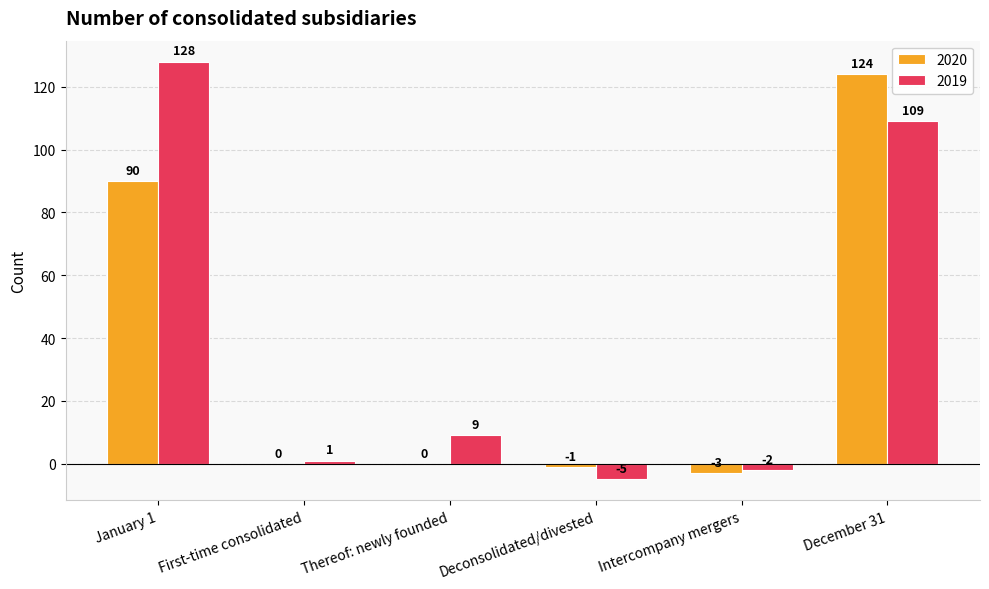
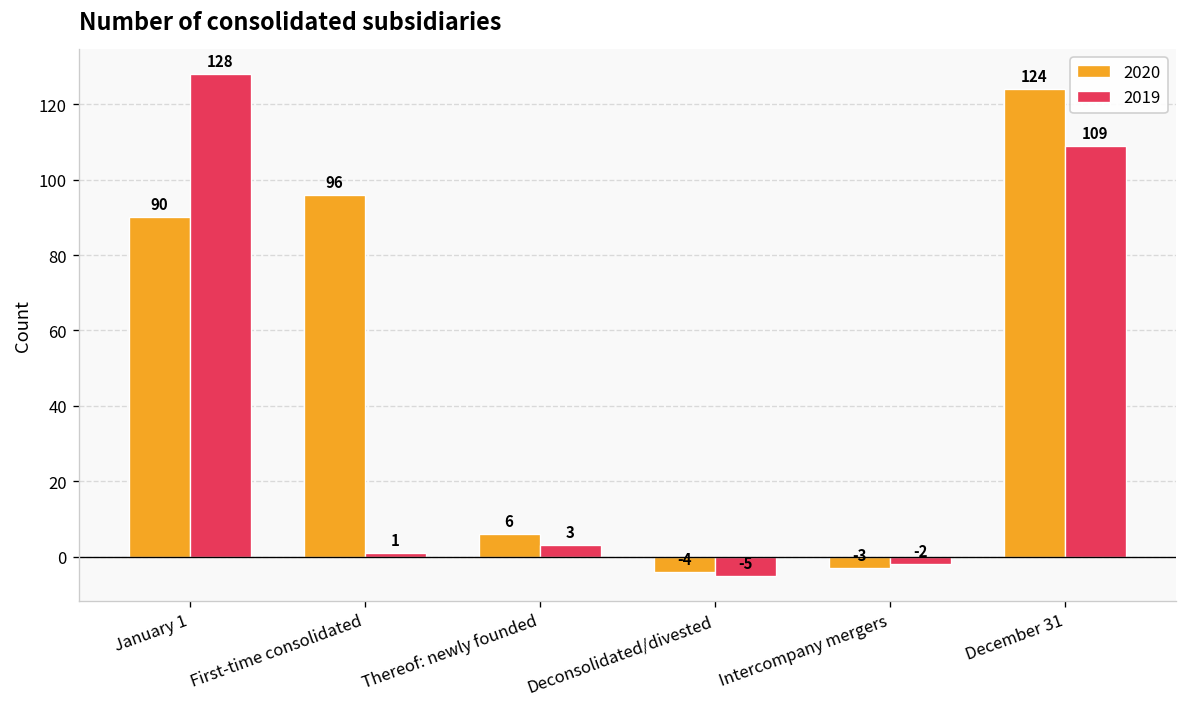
2020, First-time consolidated: 0 -> 96
2020, Thereof: newly founded: 0 -> 6
2019, Thereof: newly founded: 9 -> 3
2020, Deconsolidated/divested: -1 -> -4
